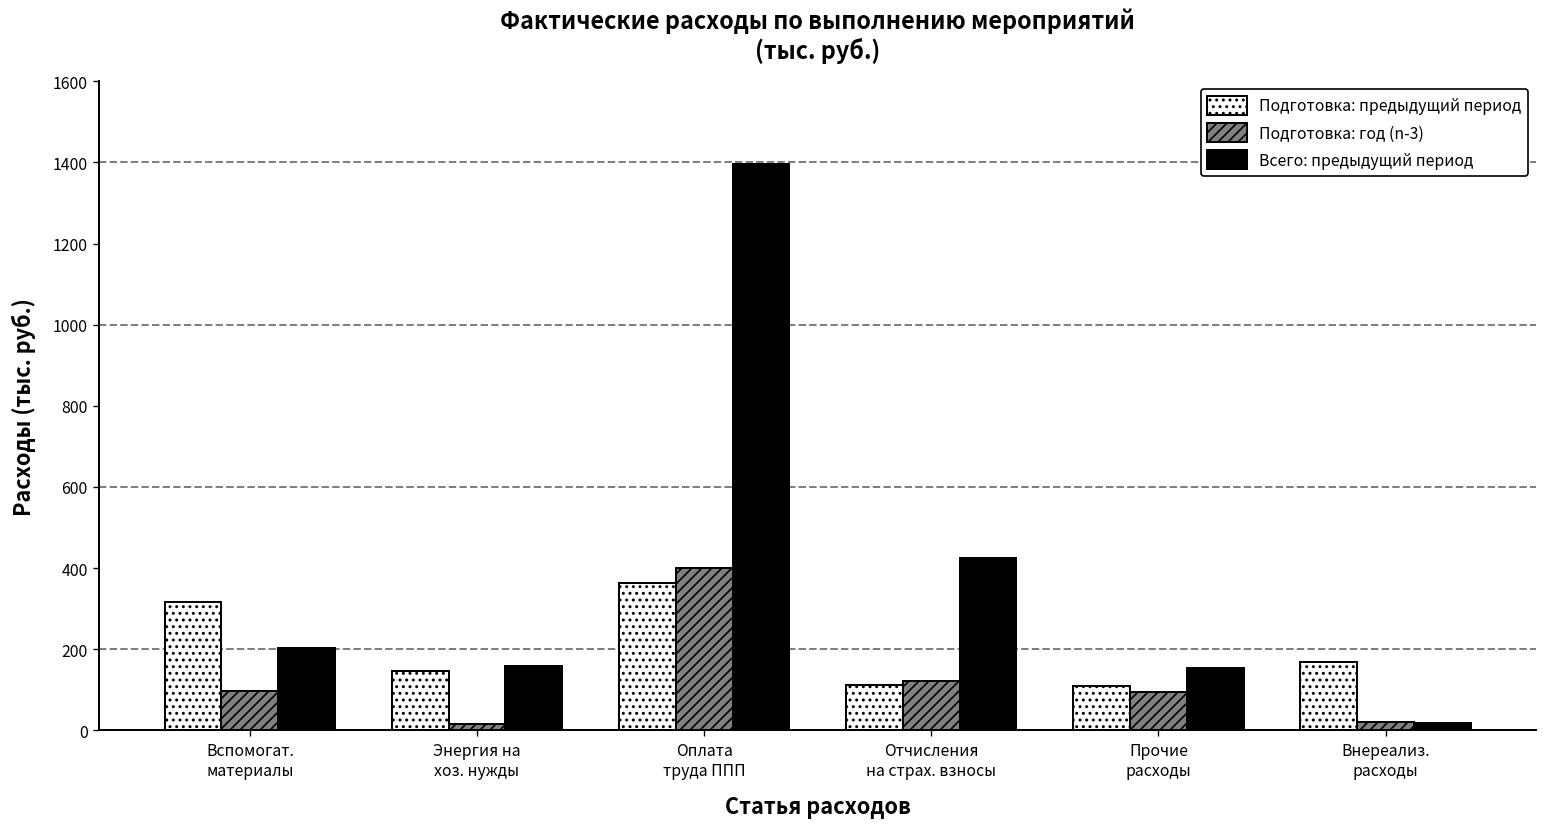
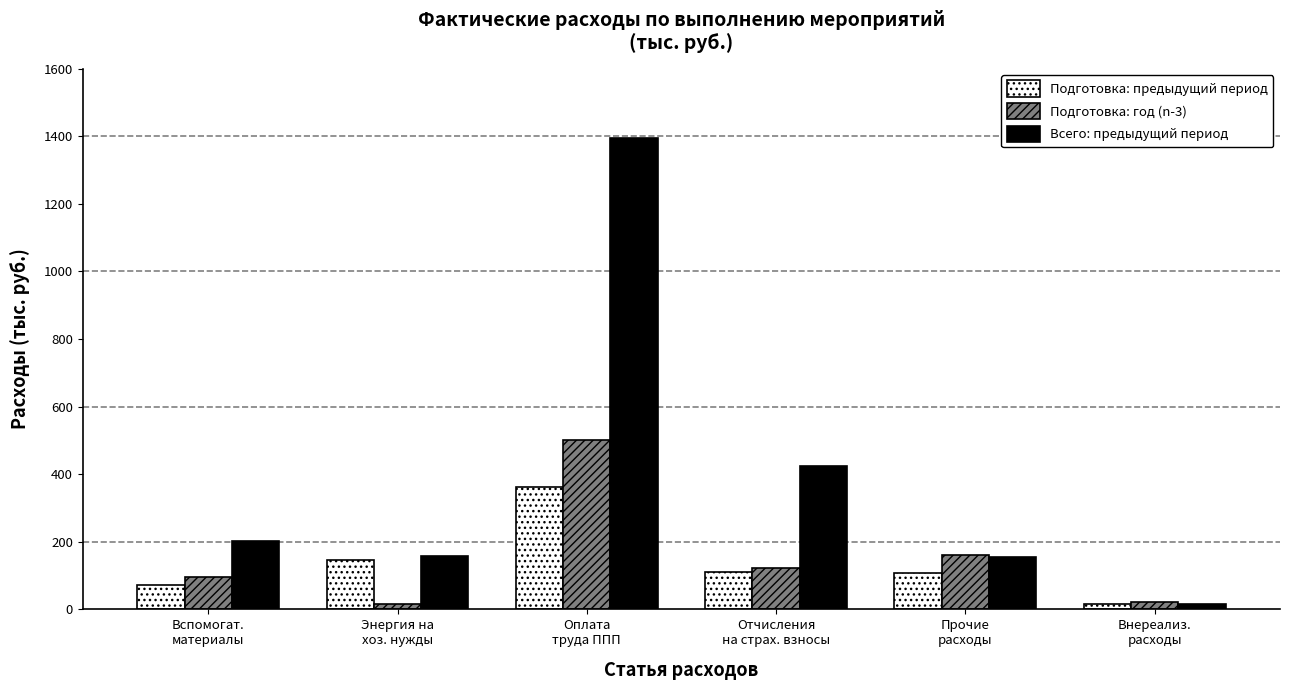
Подготовка: предыдущий период, Вспомогат. материалы: 320 -> 70
Подготовка: год (n-3), Оплата труда ППП: 400 -> 500
Подготовка: год (n-3), Прочие расходы: 90 -> 160
Подготовка: предыдущий период, Внереализ. расходы: 170 -> 20
